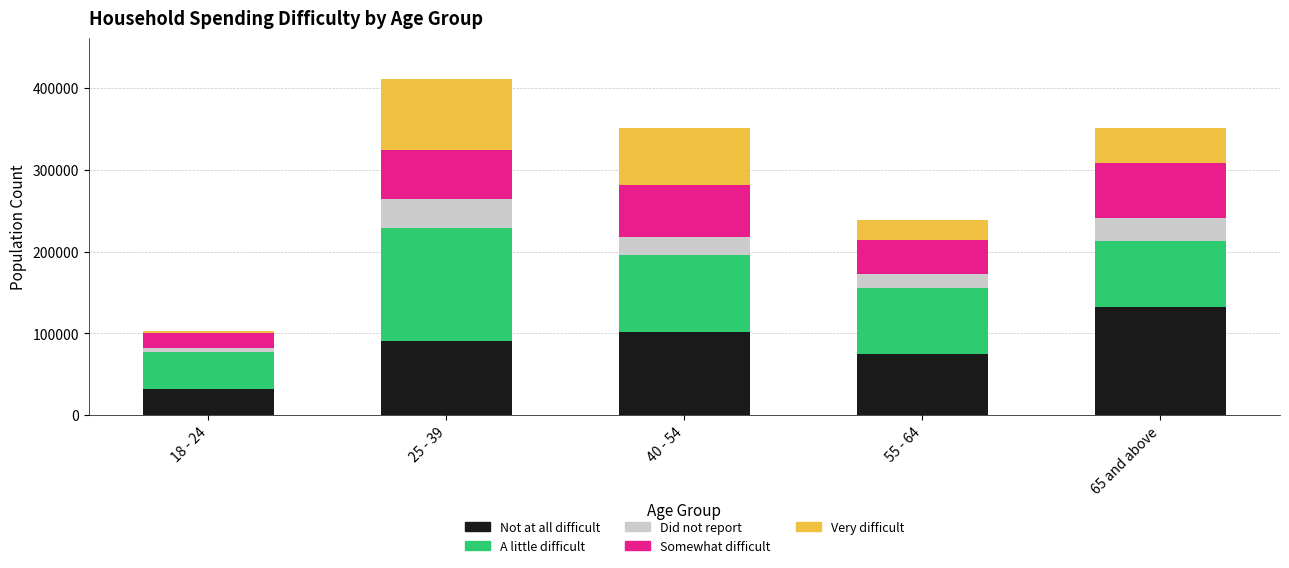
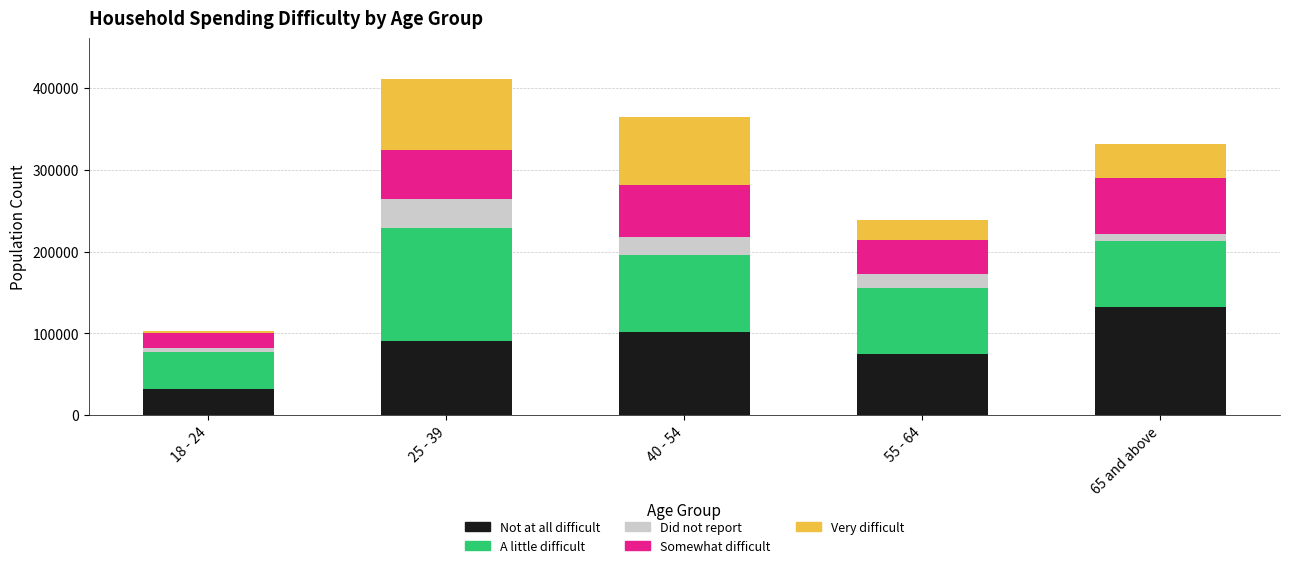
Very difficult, 40 - 54: 70000 -> 80000
Did not report, 65 and above: 30000 -> 10000
